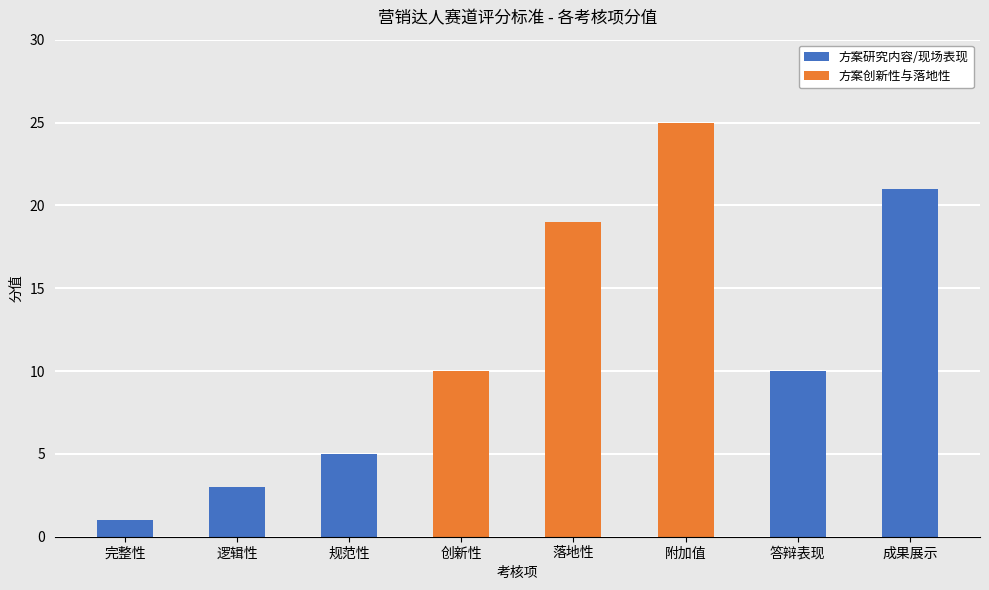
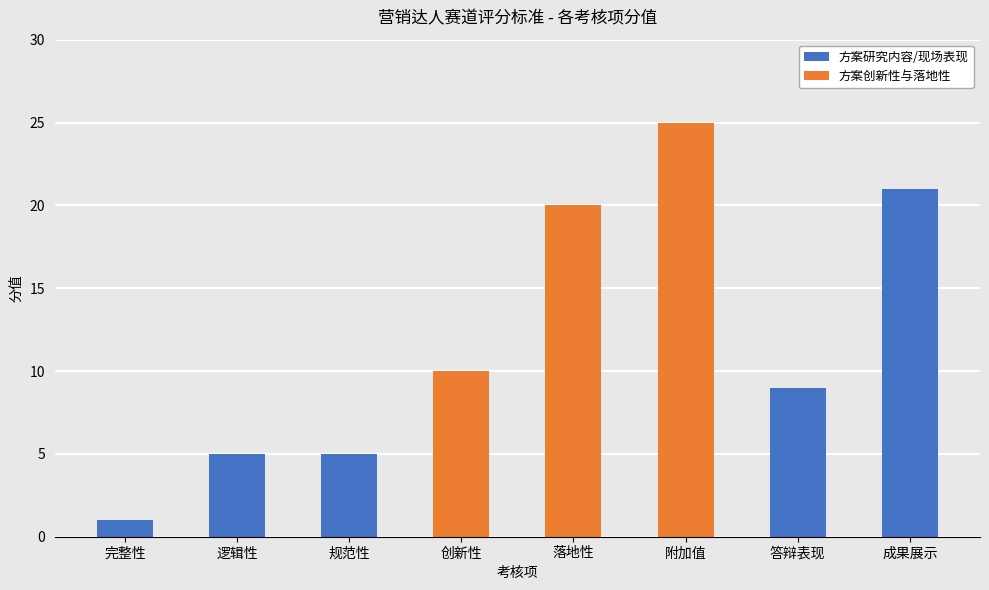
方案研究内容/现场表现, 逻辑性: 3 -> 5
方案创新性与落地性, 落地性: 19 -> 20
方案研究内容/现场表现, 答辩表现: 10 -> 9
